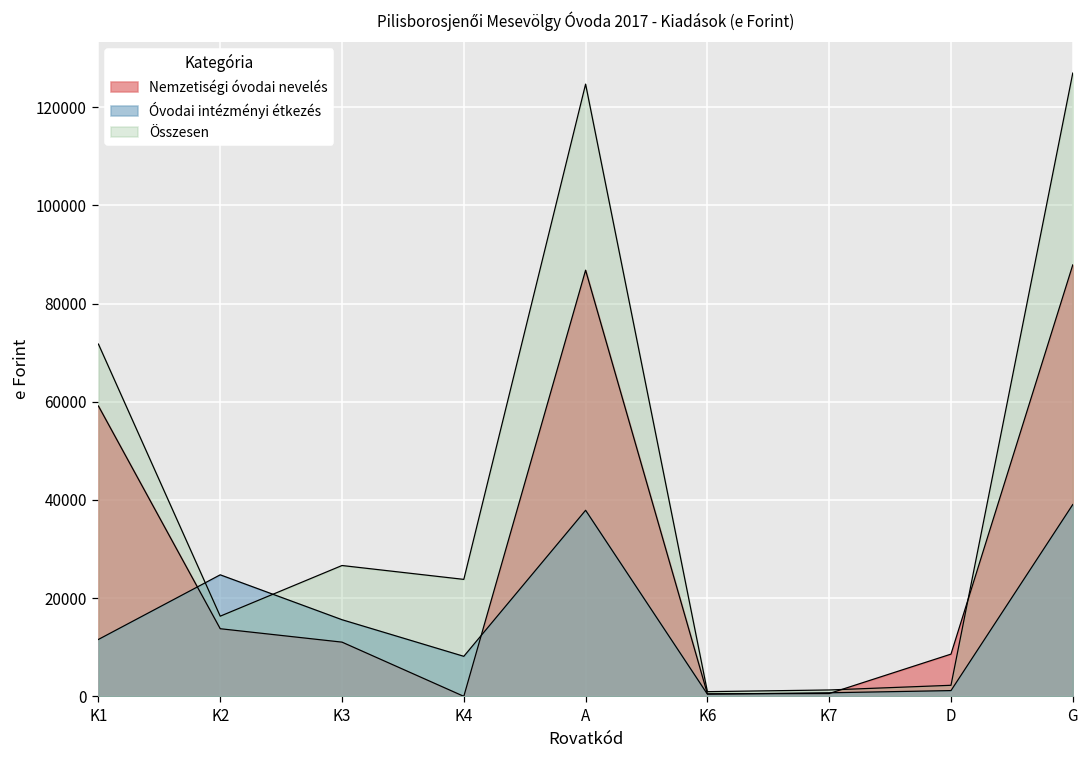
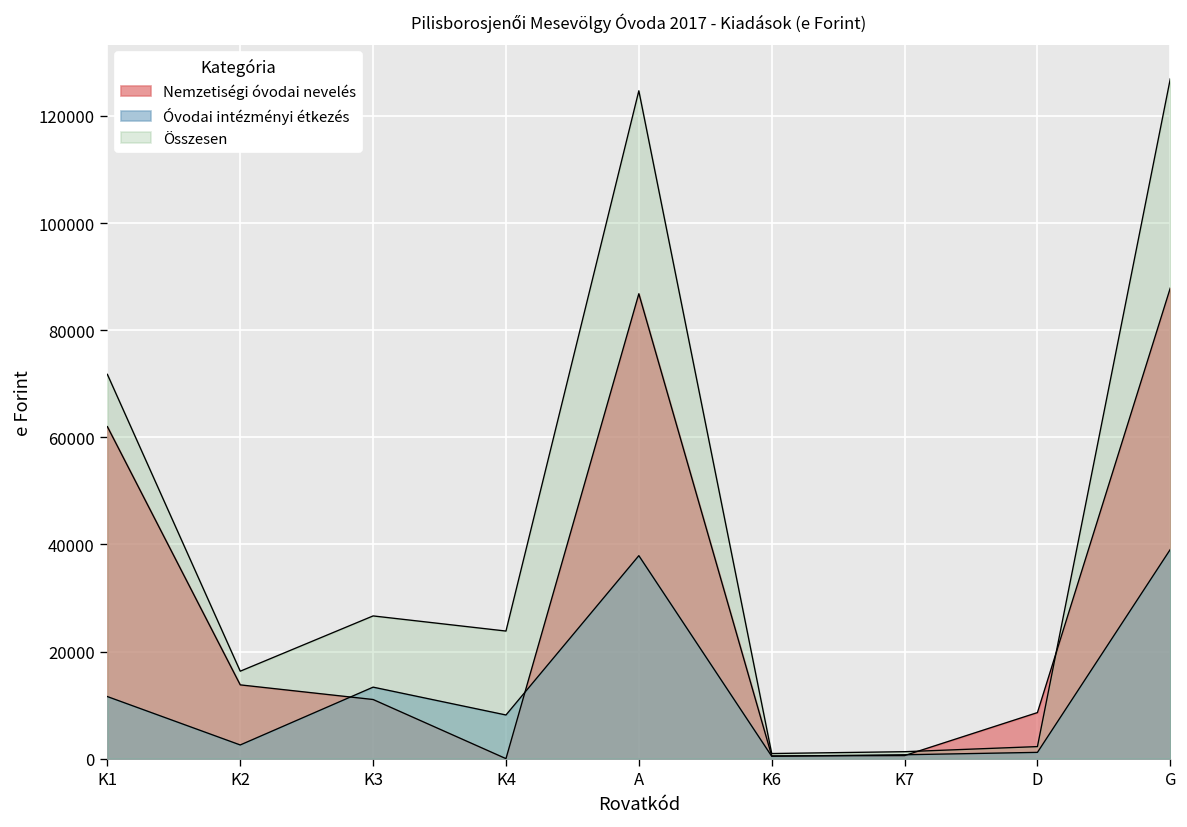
Nemzetiségi óvodai nevelés, K1: 59000 -> 62000
Óvodai intézményi étkezés, K2: 25000 -> 3000
Óvodai intézményi étkezés, K3: 16000 -> 13000
